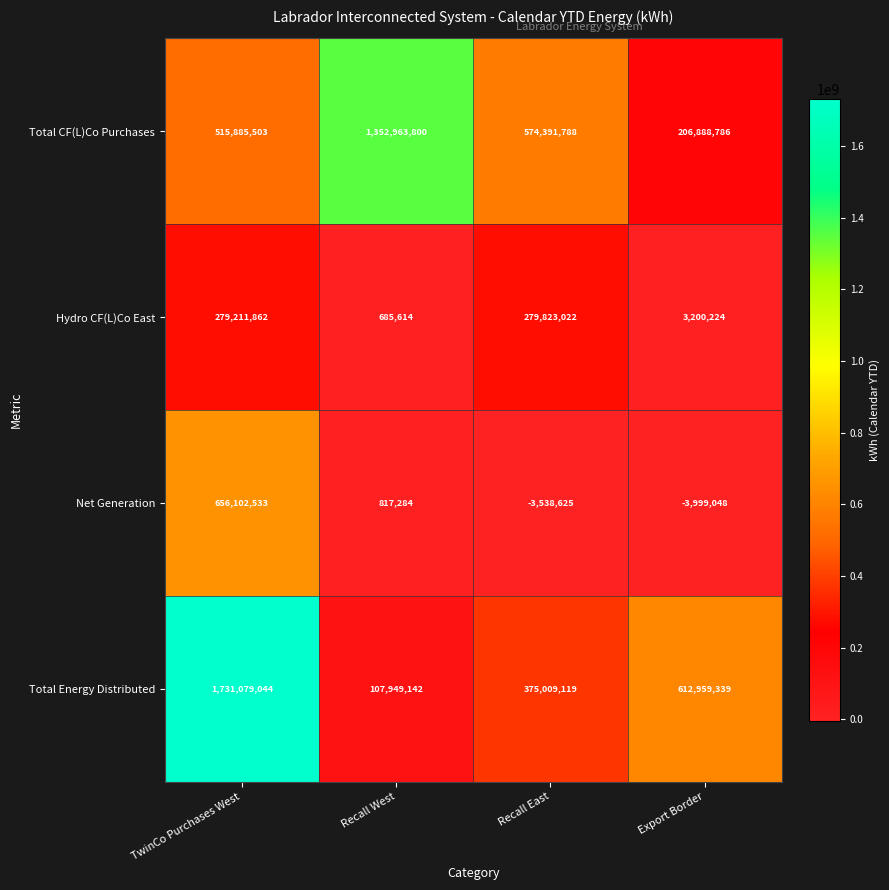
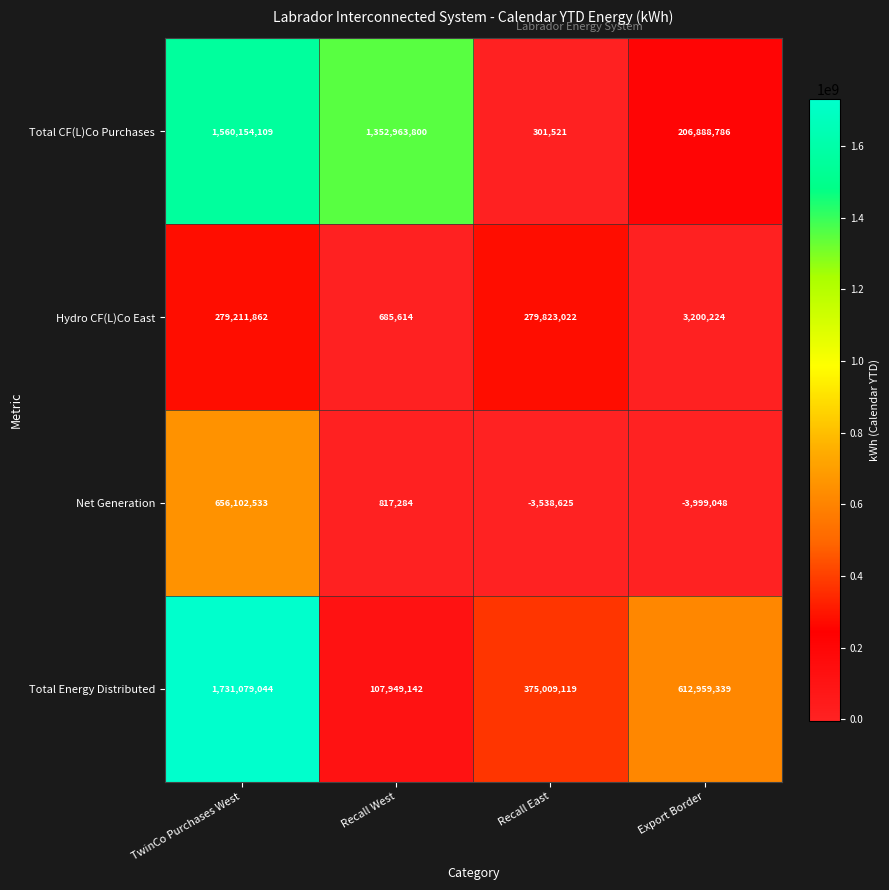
Total CF(L)Co Purchases, TwinCo Purchases West: 515,885,503 -> 1,560,154,109
Total CF(L)Co Purchases, Recall East: 574,391,788 -> 301,521
